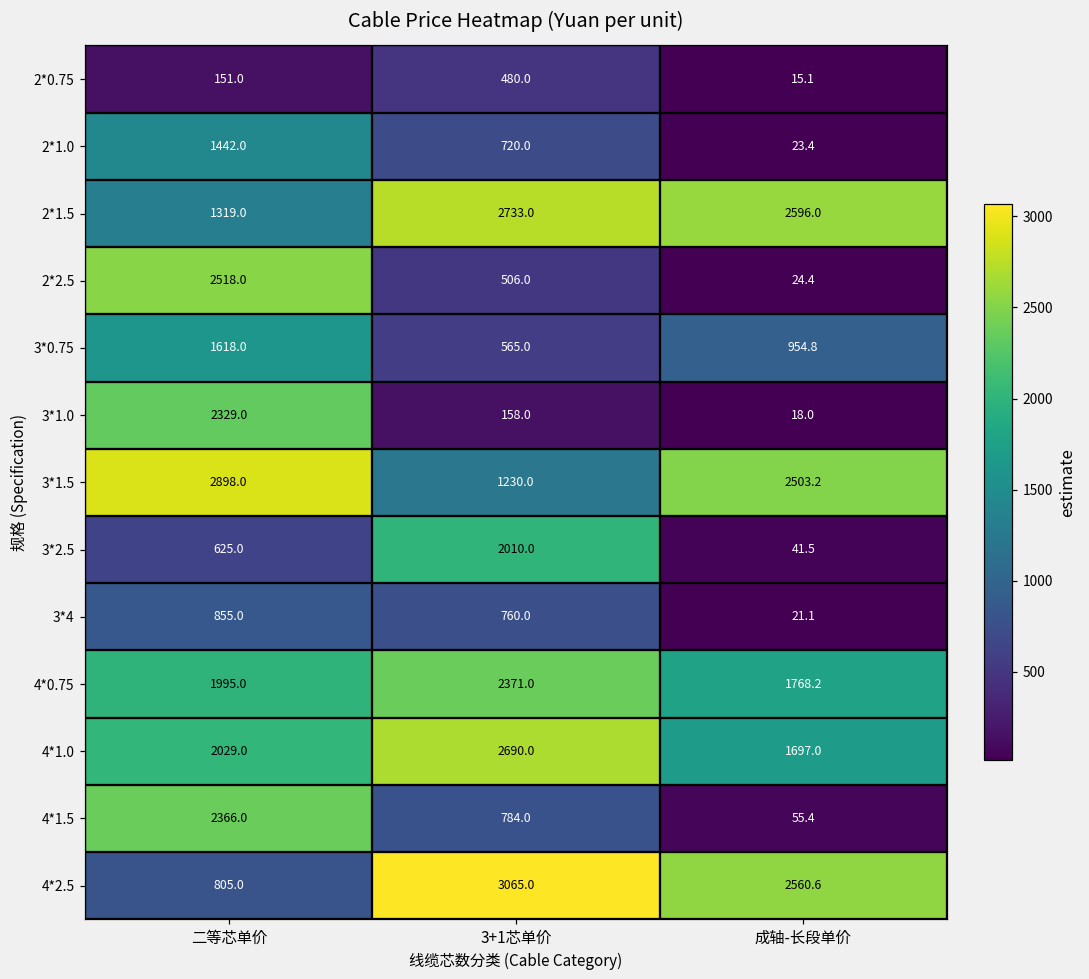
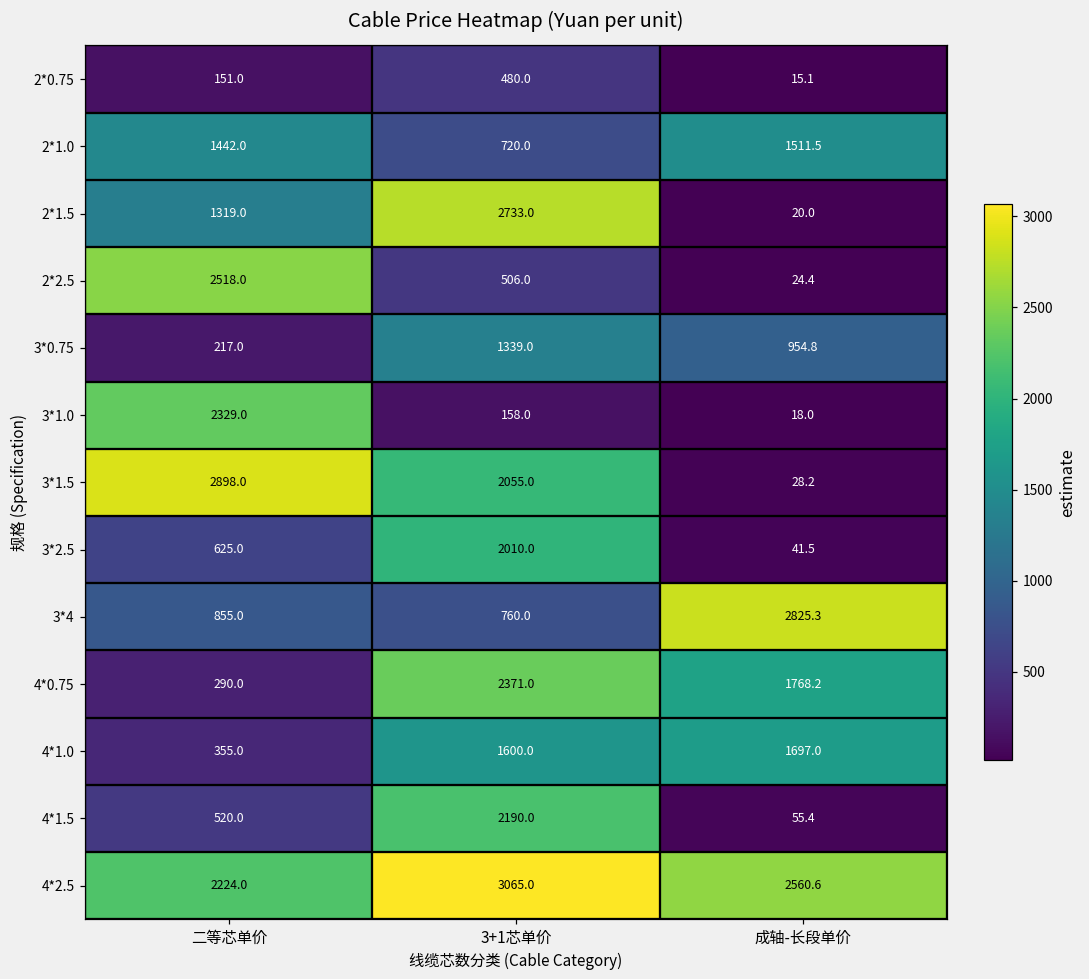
2*1.0, 成轴-长段单价: 23.4 -> 1511.5
2*1.5, 成轴-长段单价: 2596.0 -> 20.0
3*0.75, 二等芯单价: 1618.0 -> 217.0
3*0.75, 3+1芯单价: 565.0 -> 1339.0
3*1.5, 3+1芯单价: 1230.0 -> 2055.0
3*1.5, 成轴-长段单价: 2503.2 -> 28.2
3*4, 成轴-长段单价: 21.1 -> 2825.3
4*0.75, 二等芯单价: 1995.0 -> 290.0
4*1.0, 二等芯单价: 2029.0 -> 355.0
4*1.0, 3+1芯单价: 2690.0 -> 1600.0
4*1.5, 二等芯单价: 2366.0 -> 520.0
4*1.5, 3+1芯单价: 784.0 -> 2190.0
4*2.5, 二等芯单价: 805.0 -> 2224.0
